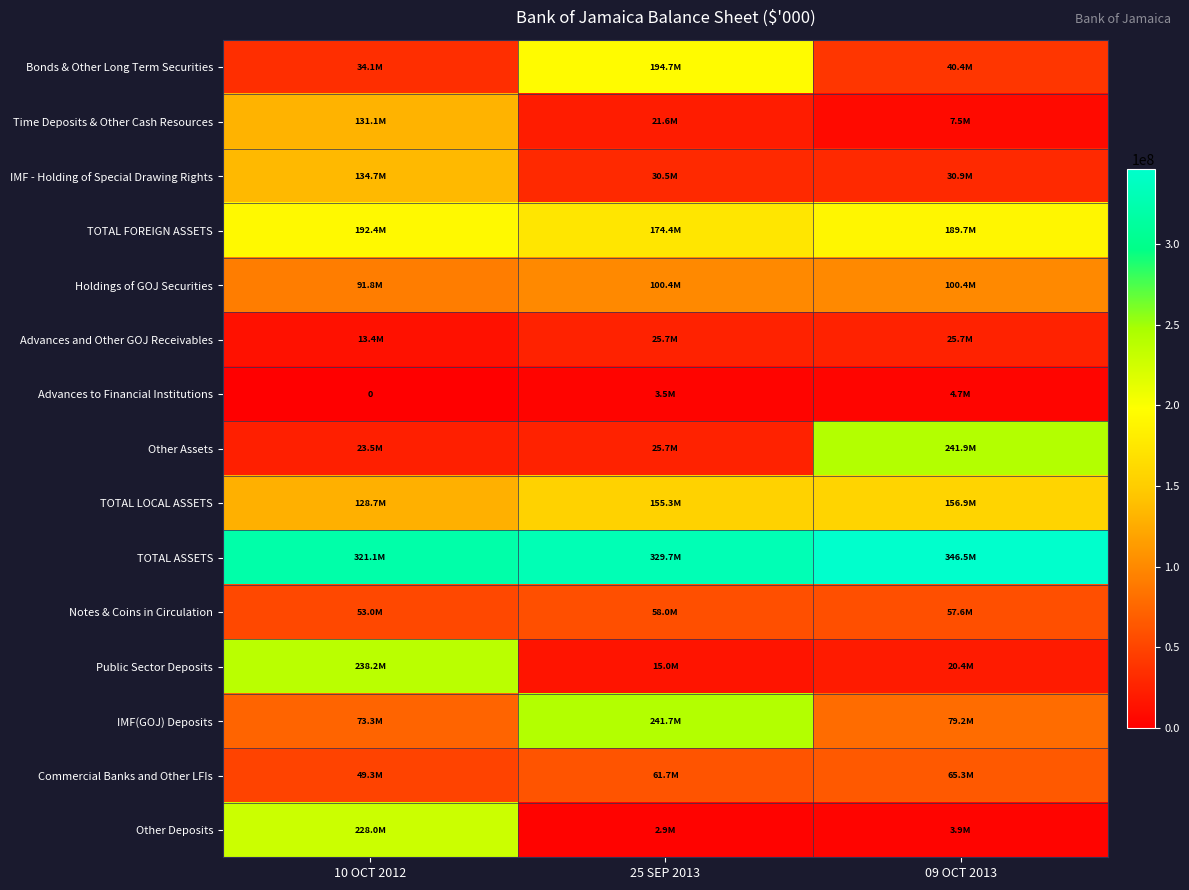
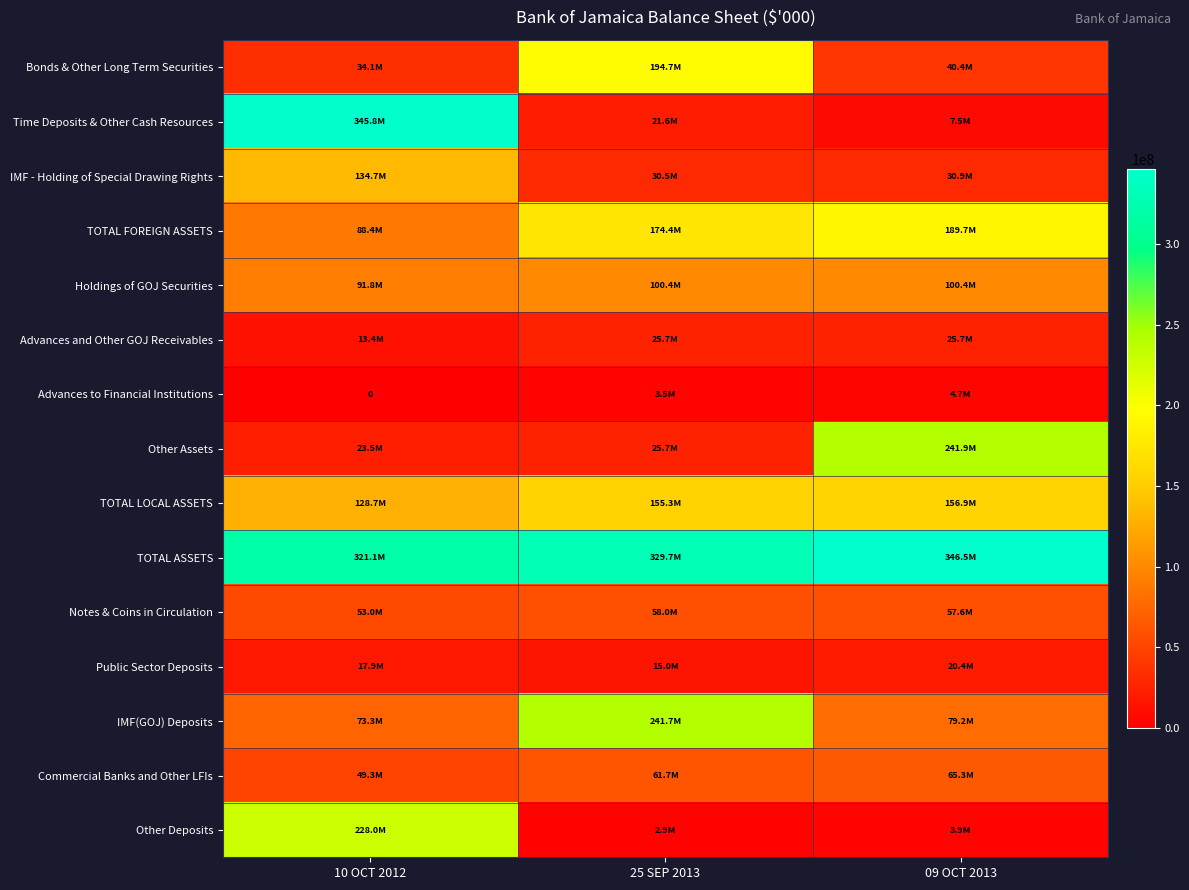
Time Deposits & Other Cash Resources, 10 OCT 2012: 131.1M -> 345.8M
TOTAL FOREIGN ASSETS, 10 OCT 2012: 192.4M -> 88.4M
Public Sector Deposits, 10 OCT 2012: 238.2M -> 17.9M
